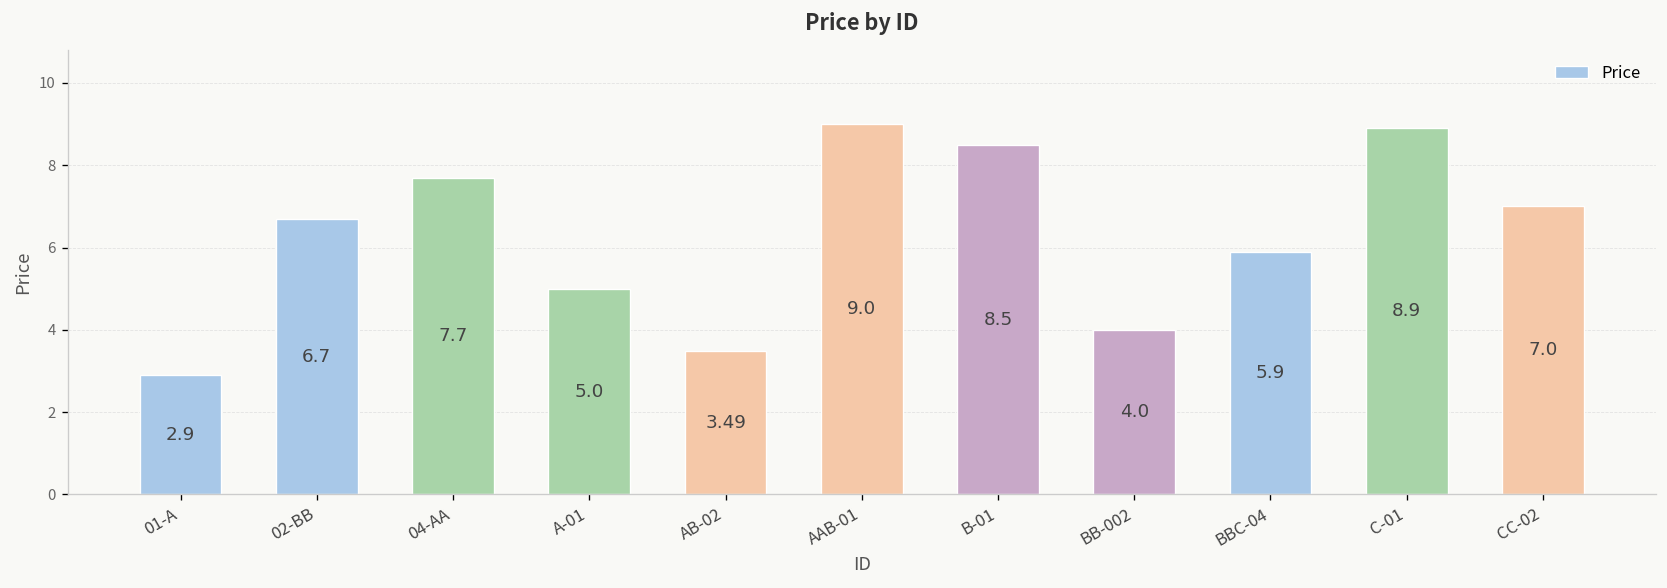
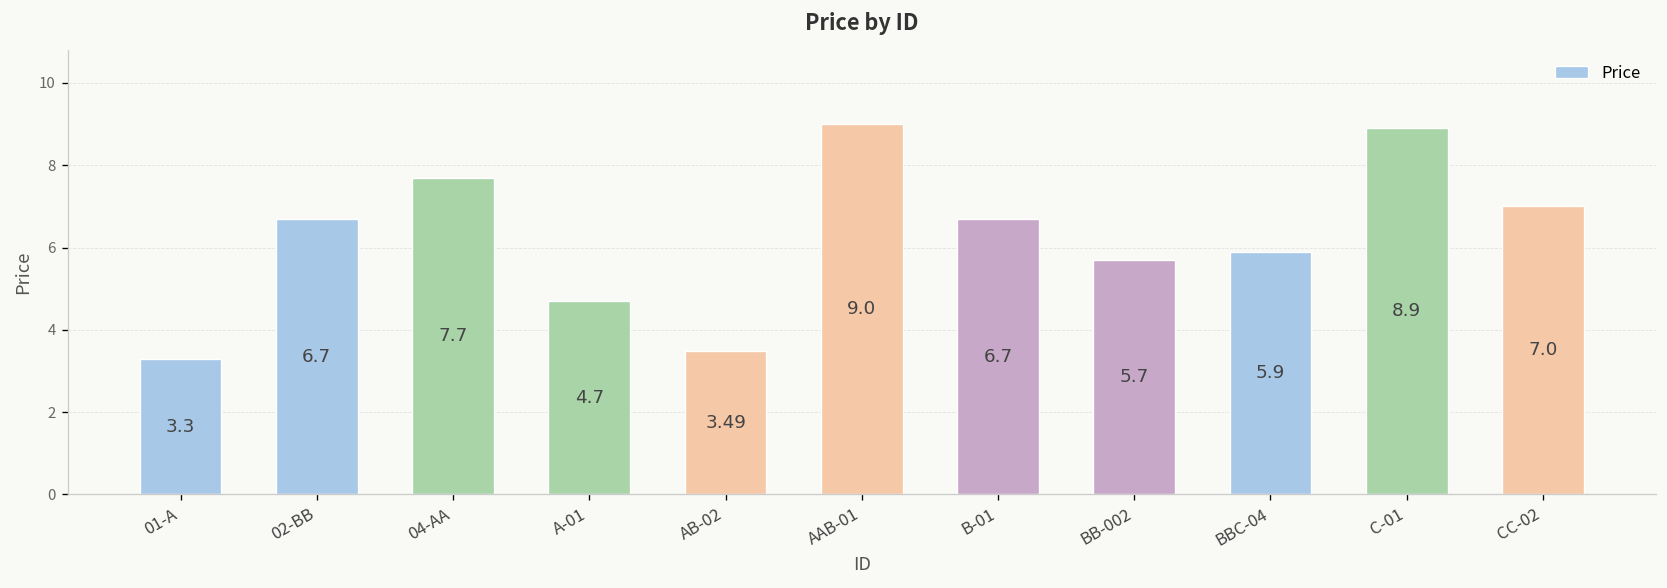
01-A: 2.9 -> 3.3
A-01: 5.0 -> 4.7
B-01: 8.5 -> 6.7
BB-002: 4.0 -> 5.7
